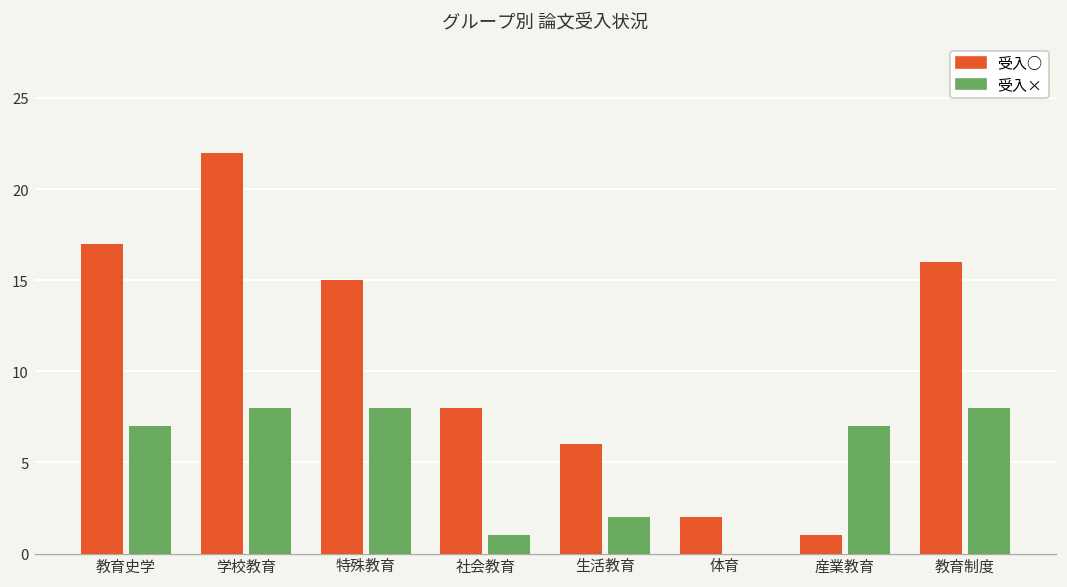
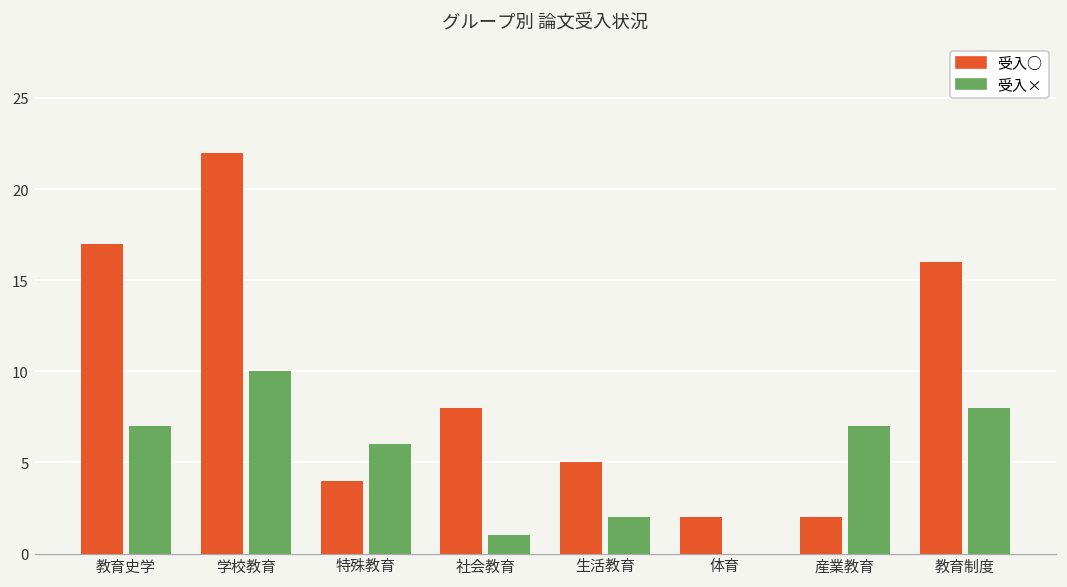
受入×, 学校教育: 8 -> 10
受入○, 特殊教育: 15 -> 4
受入×, 特殊教育: 8 -> 6
受入○, 生活教育: 6 -> 5
受入○, 産業教育: 1 -> 2
